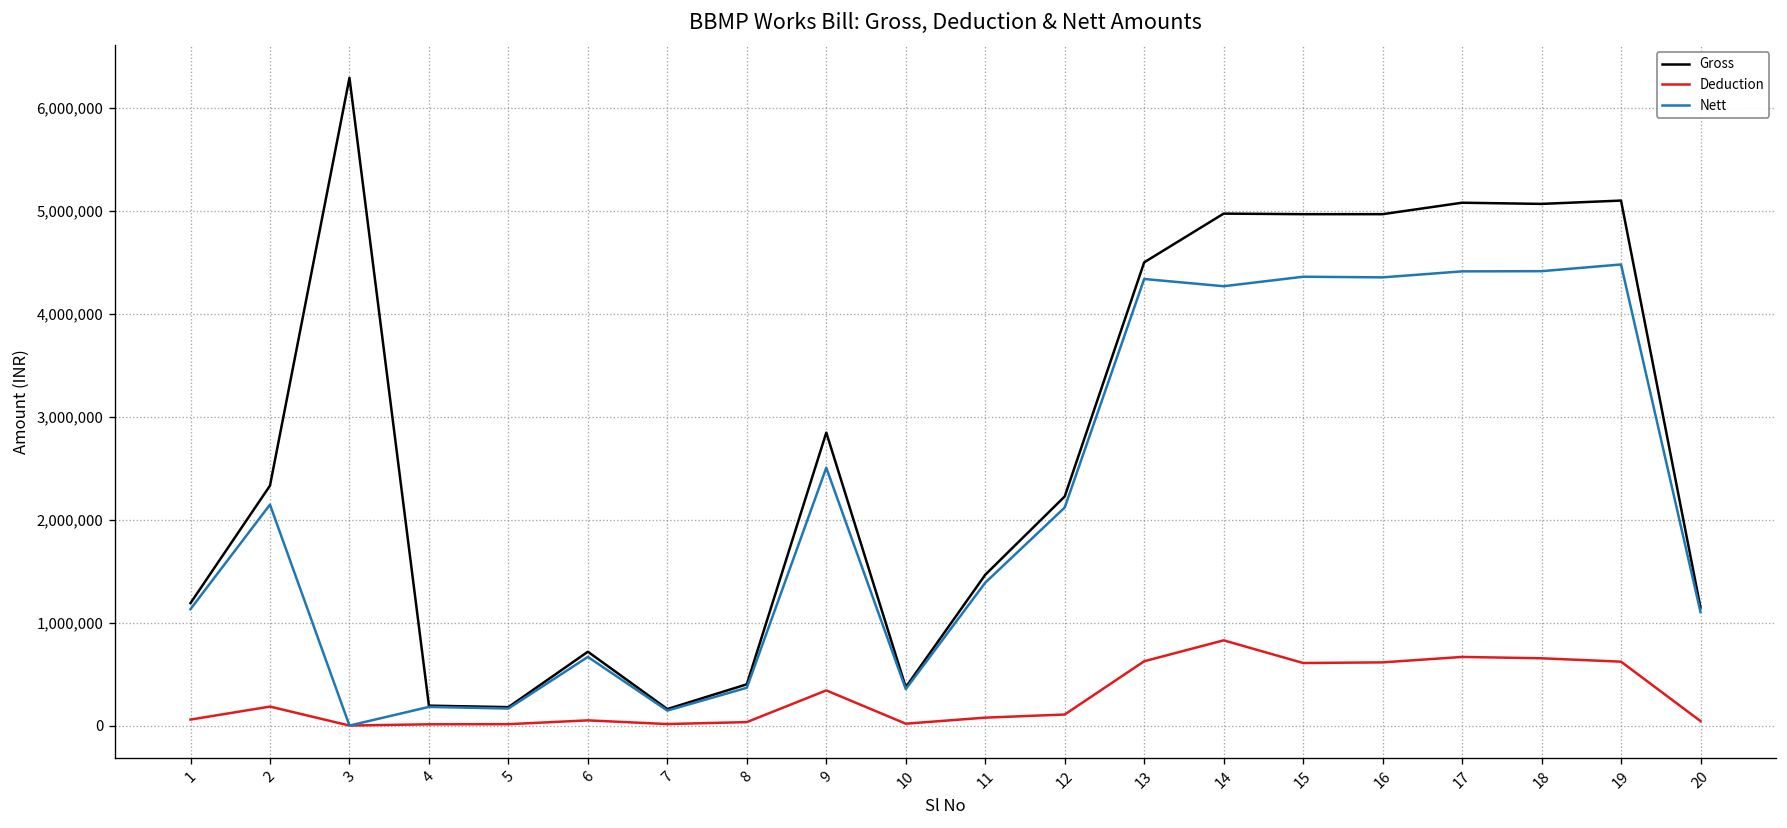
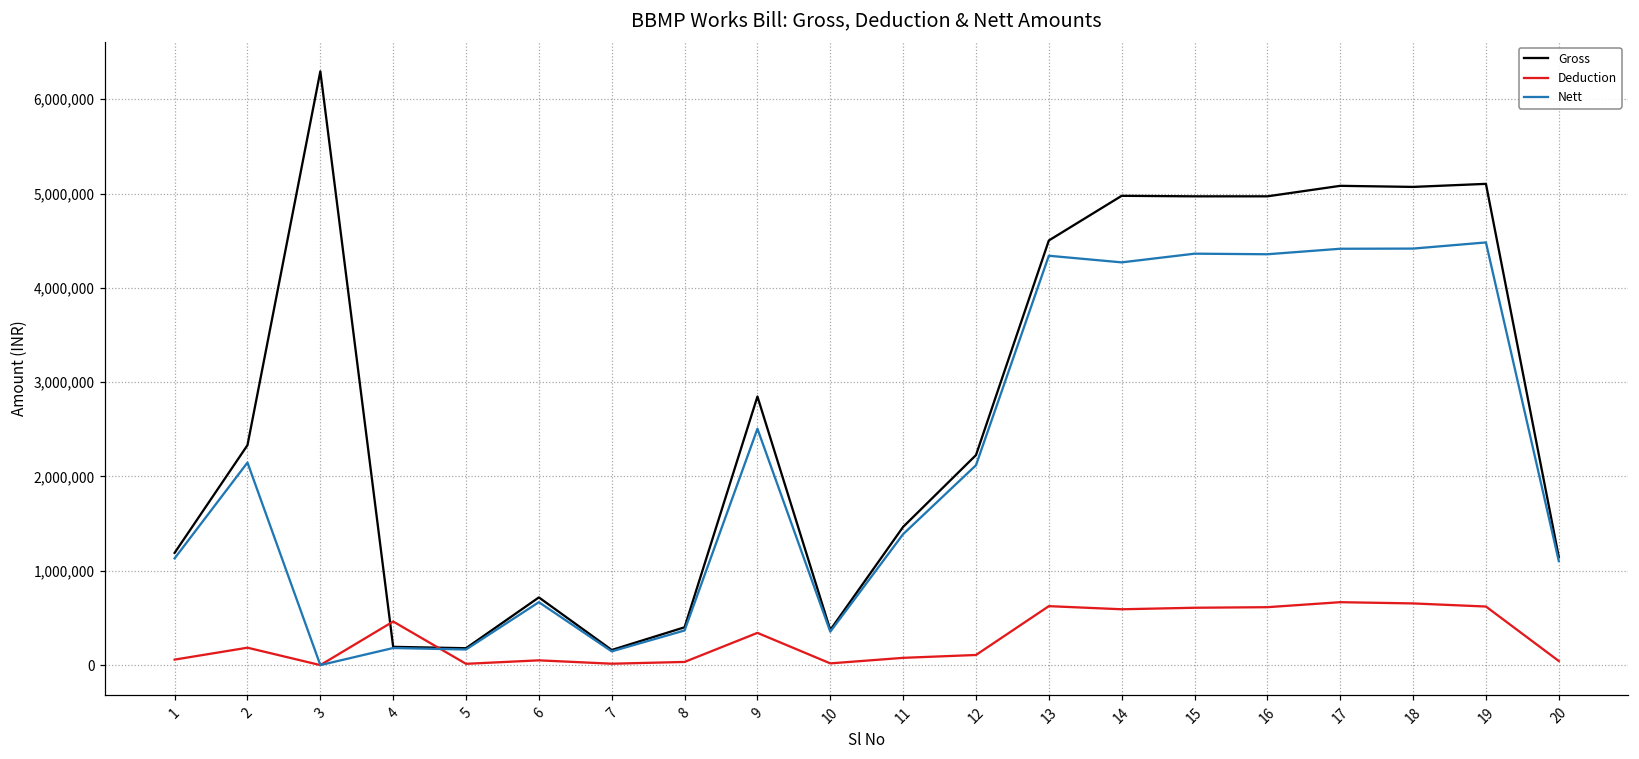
Deduction, 4: 0 -> 500,000
Deduction, 14: 800,000 -> 600,000
